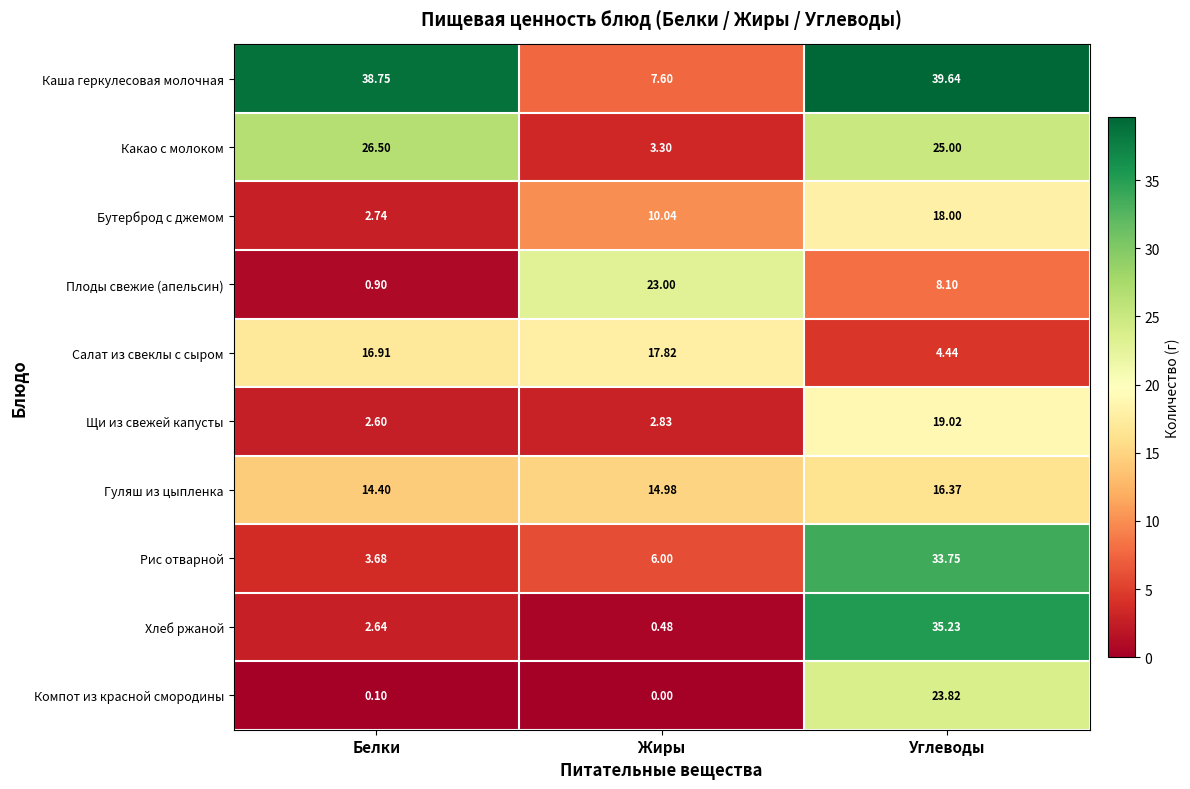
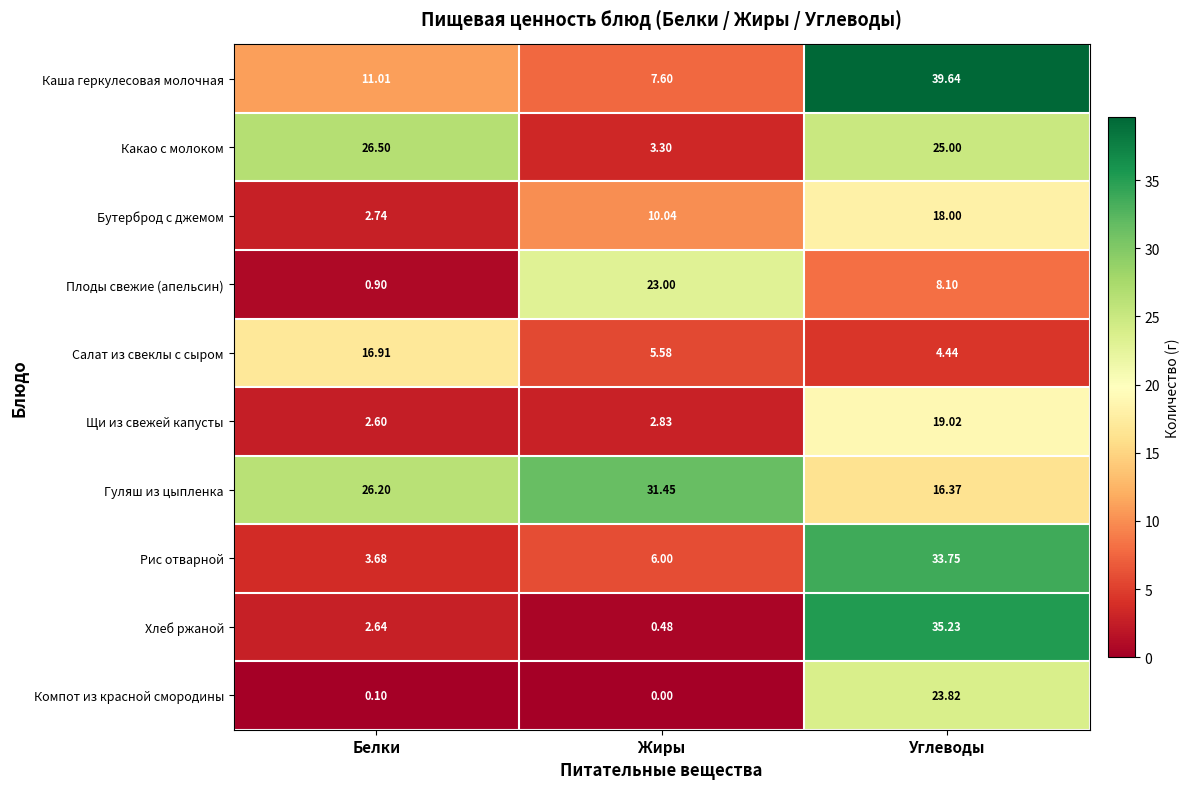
Каша геркулесовая молочная, Белки: 38.75 -> 11.01
Салат из свеклы с сыром, Жиры: 17.82 -> 5.58
Гуляш из цыпленка, Белки: 14.40 -> 26.20
Гуляш из цыпленка, Жиры: 14.98 -> 31.45
